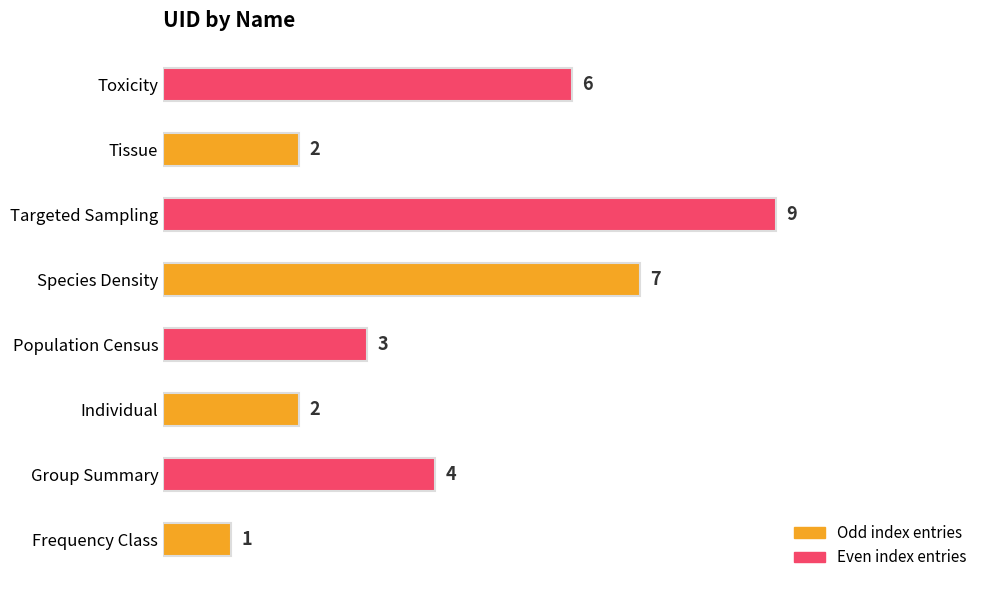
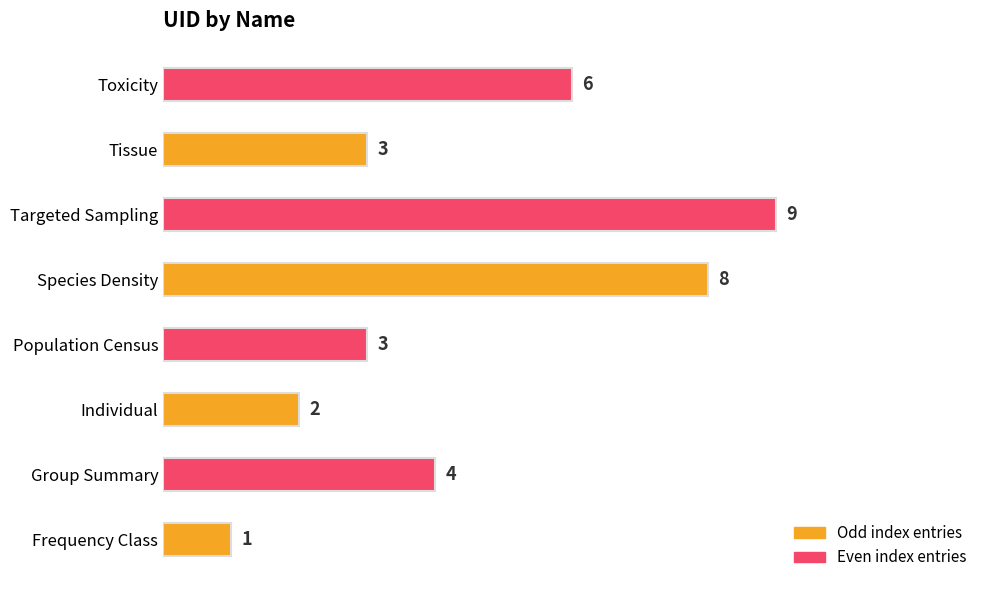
Tissue: 2 -> 3
Species Density: 7 -> 8
